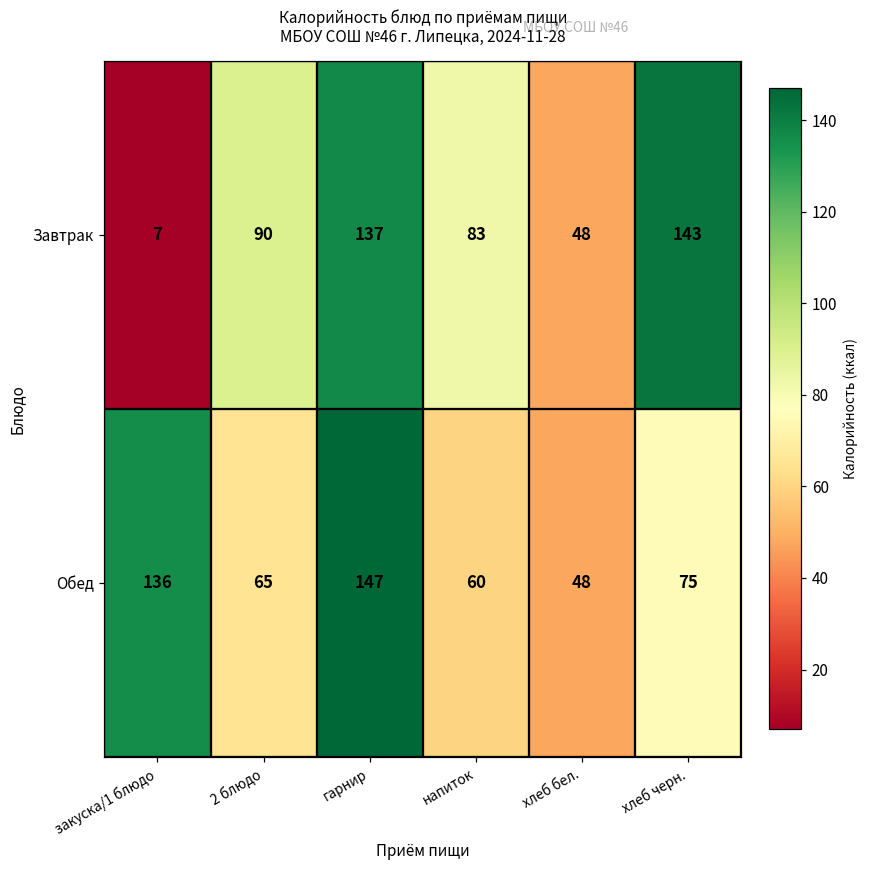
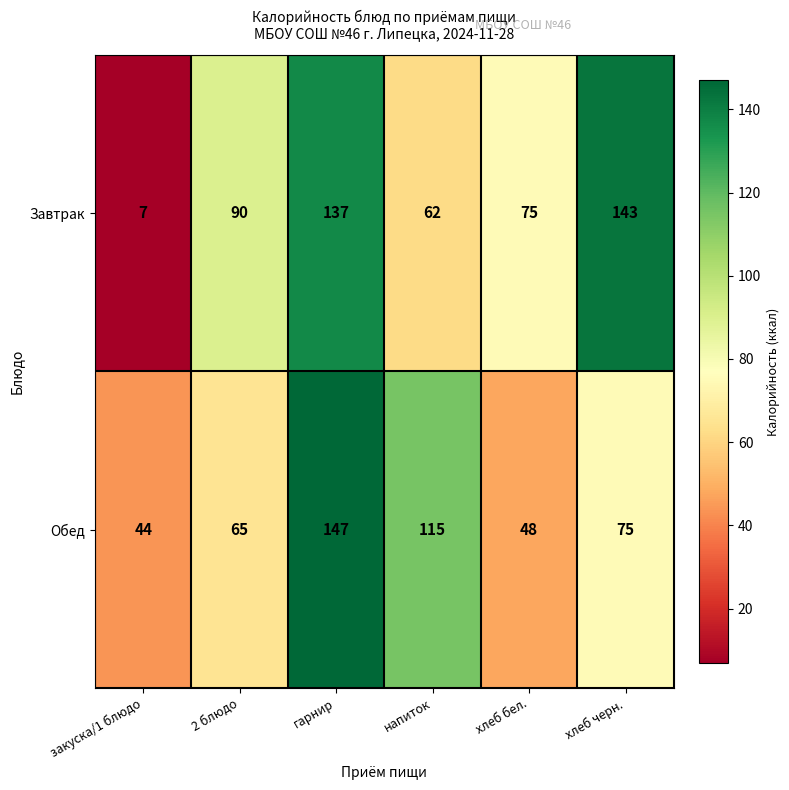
Завтрак, напиток: 83 -> 62
Завтрак, хлеб бел.: 48 -> 75
Обед, закуска/1 блюдо: 136 -> 44
Обед, напиток: 60 -> 115
